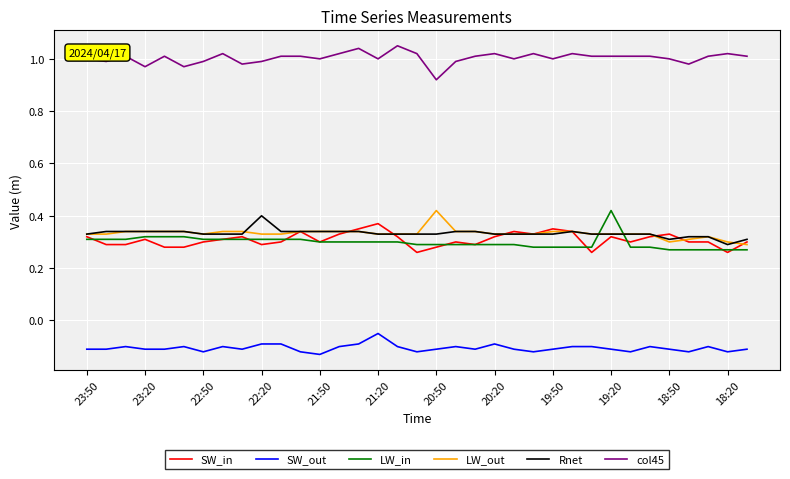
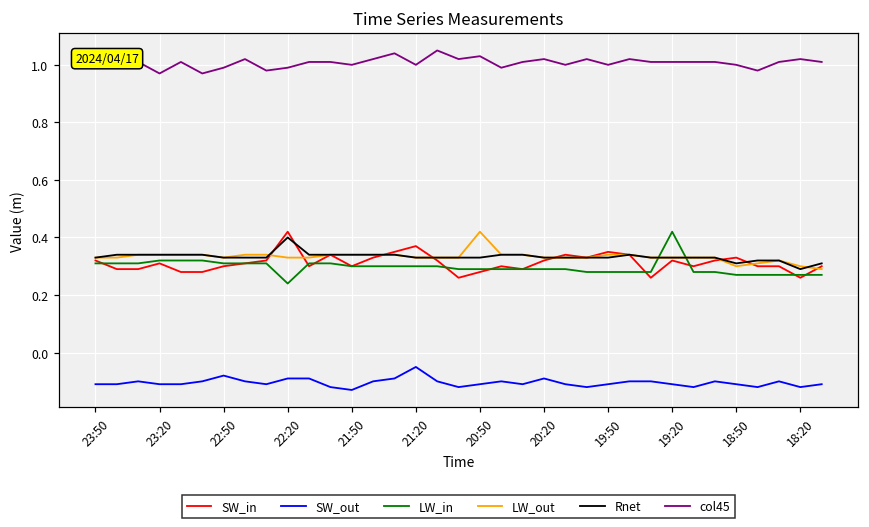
SW_out, 22:50: -0.12 -> -0.08
SW_in, 22:20: 0.29 -> 0.42
LW_in, 22:20: 0.31 -> 0.24
col45, 20:50: 0.92 -> 1.03
